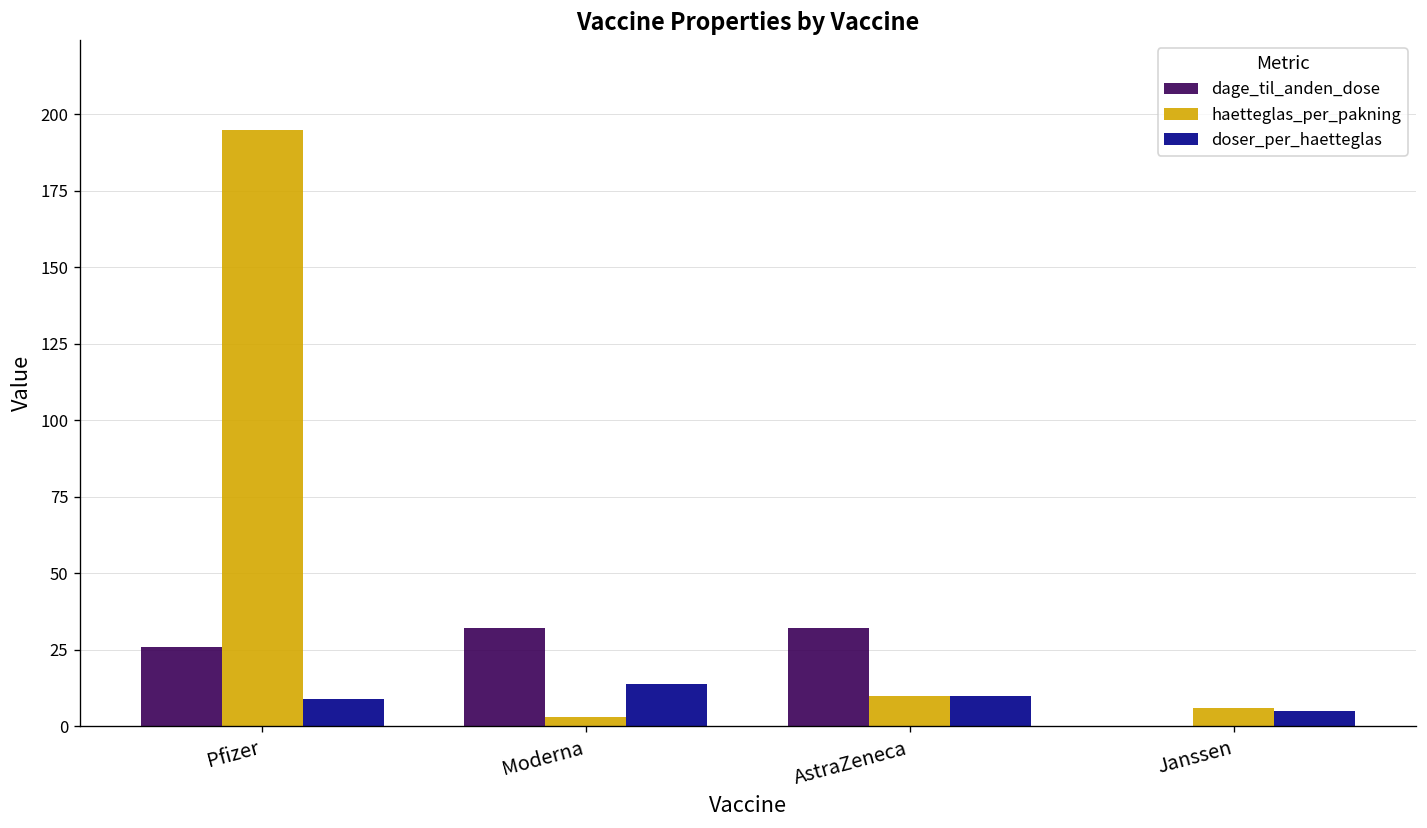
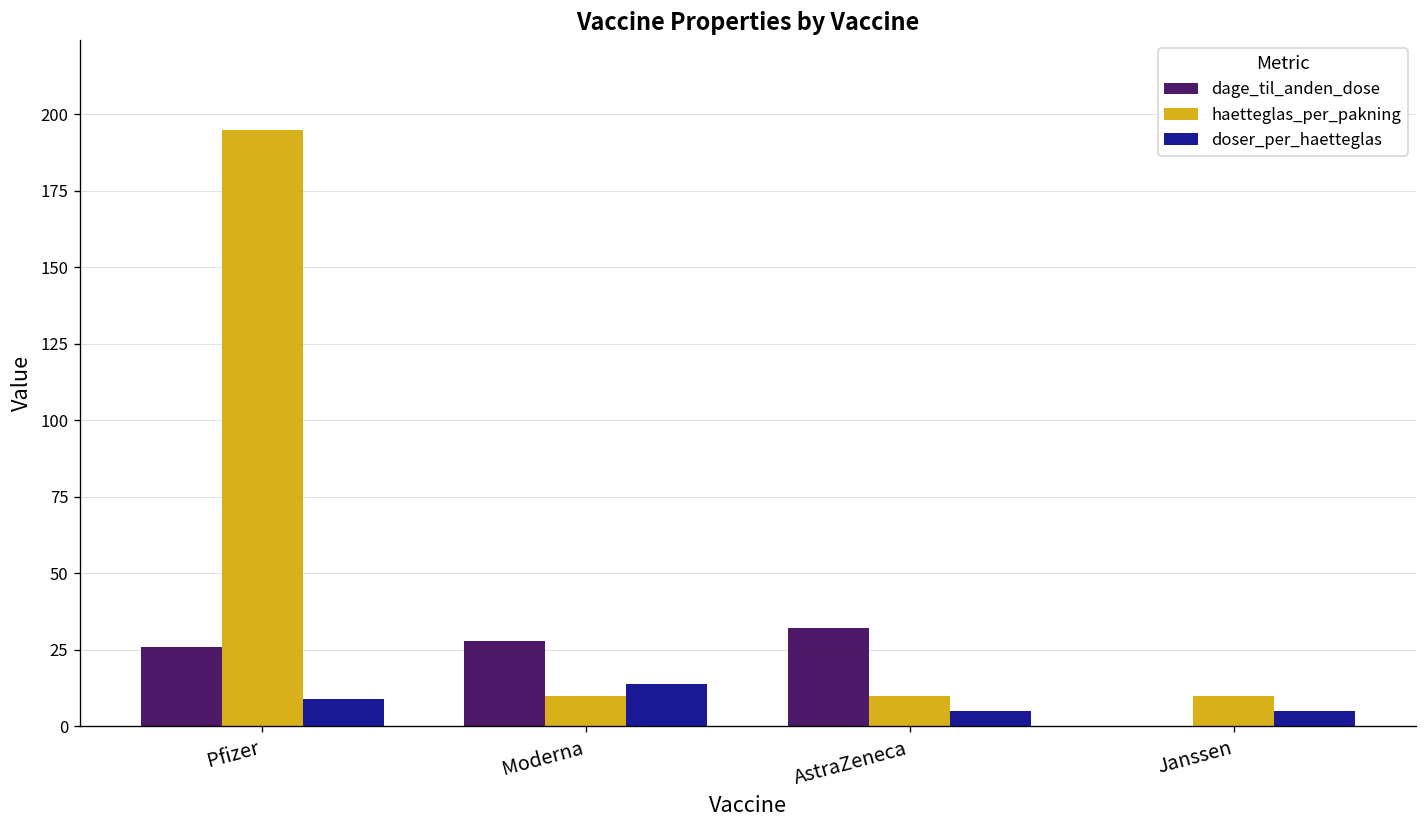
dage_til_anden_dose, Moderna: 32 -> 28
haetteglas_per_pakning, Moderna: 3 -> 10
doser_per_haetteglas, AstraZeneca: 10 -> 5
haetteglas_per_pakning, Janssen: 6 -> 10
